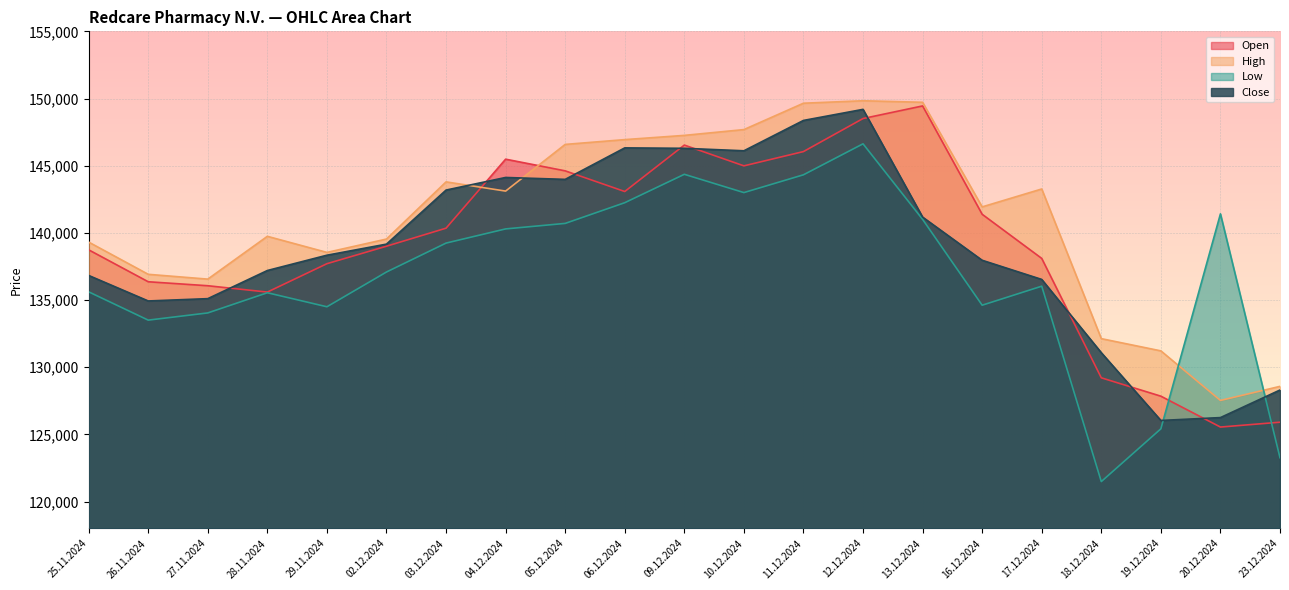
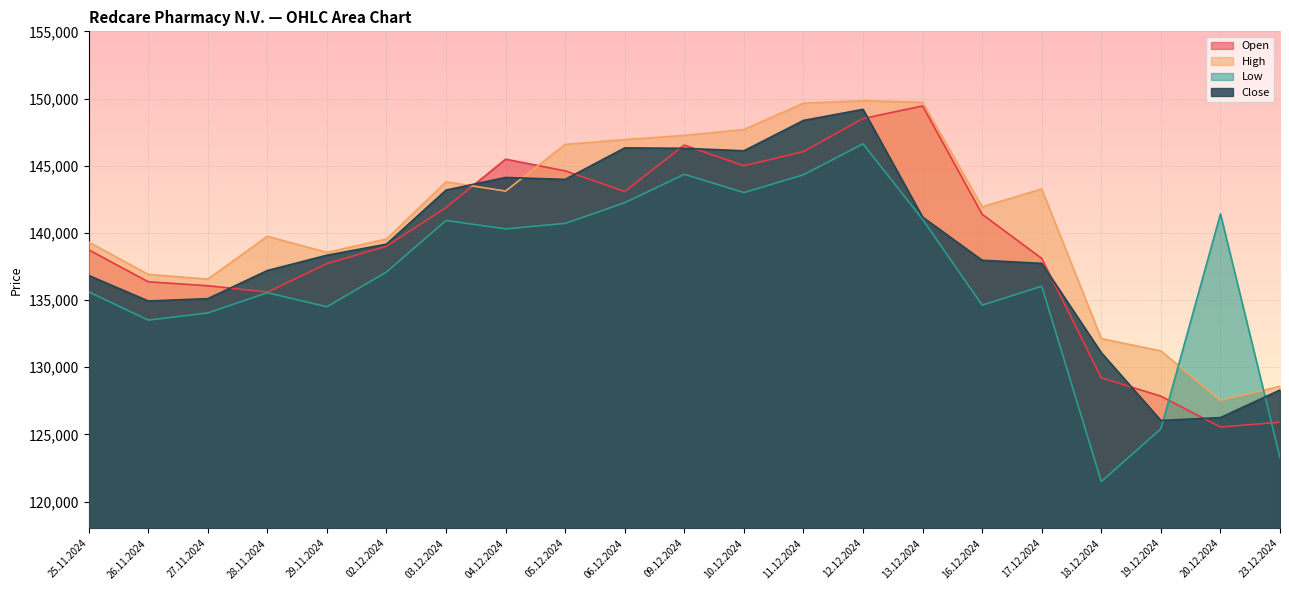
Open, 03.12.2024: 140,400 -> 141,900
Low, 03.12.2024: 139,200 -> 140,900
Close, 17.12.2024: 136,500 -> 137,700
